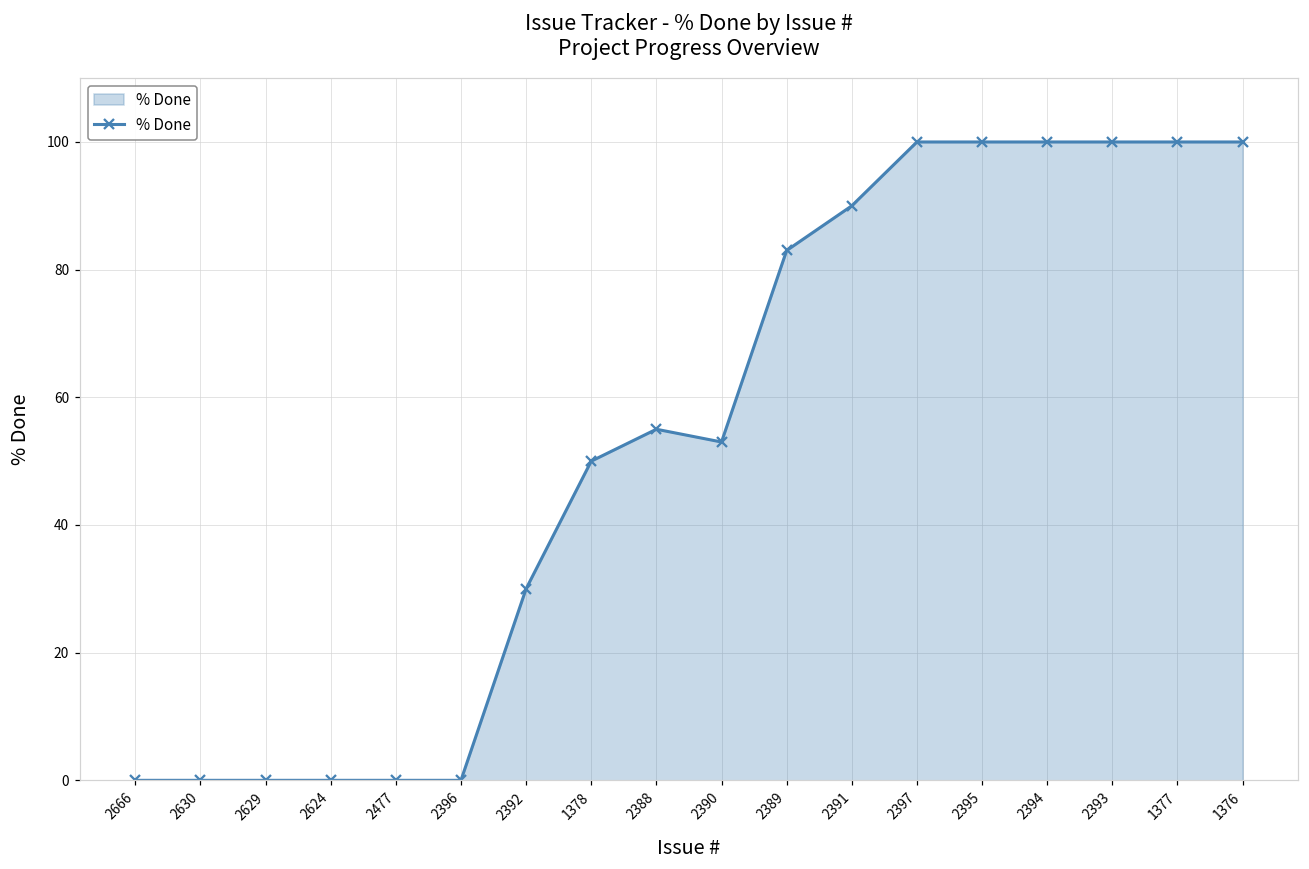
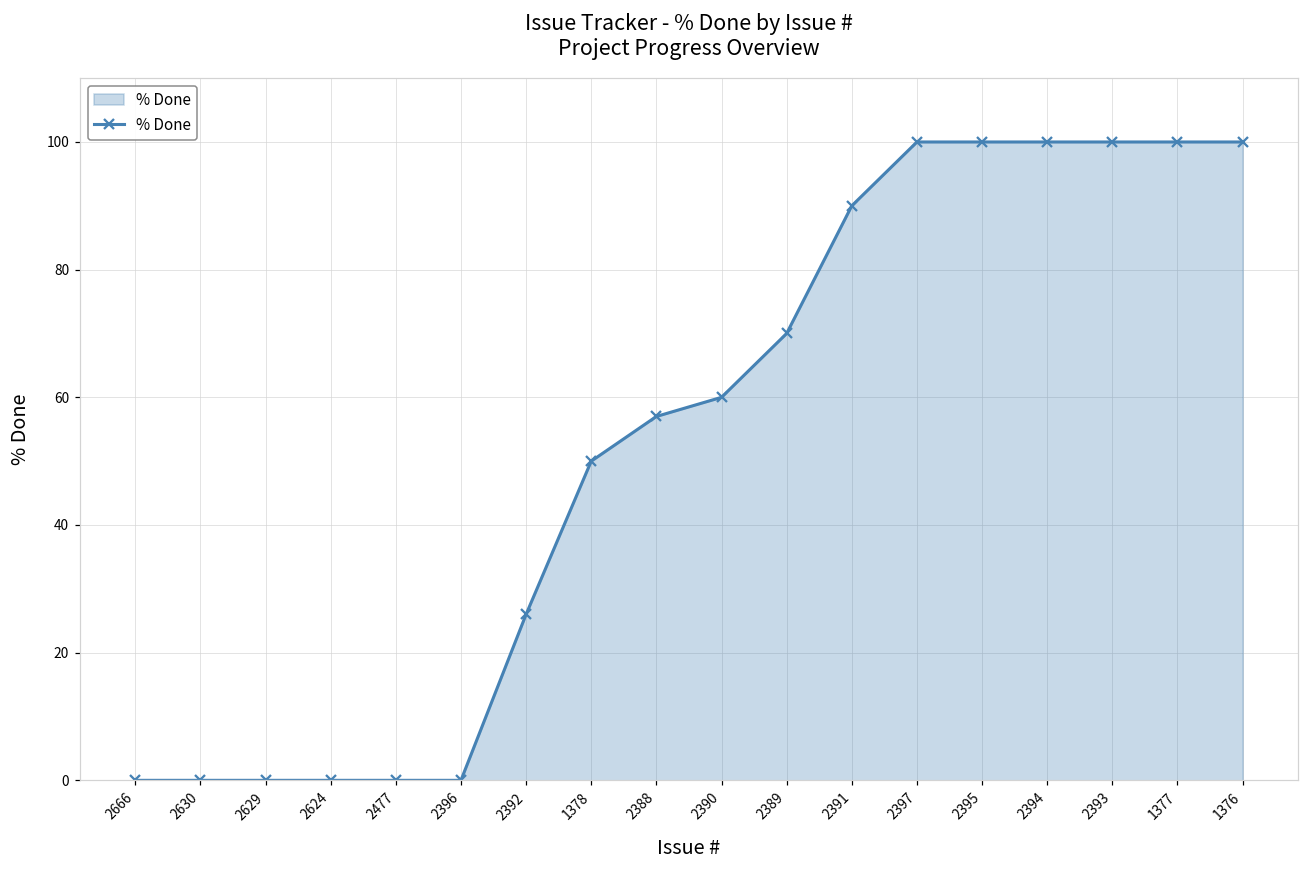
2392: 30 -> 26
2388: 55 -> 57
2390: 53 -> 60
2389: 83 -> 70
